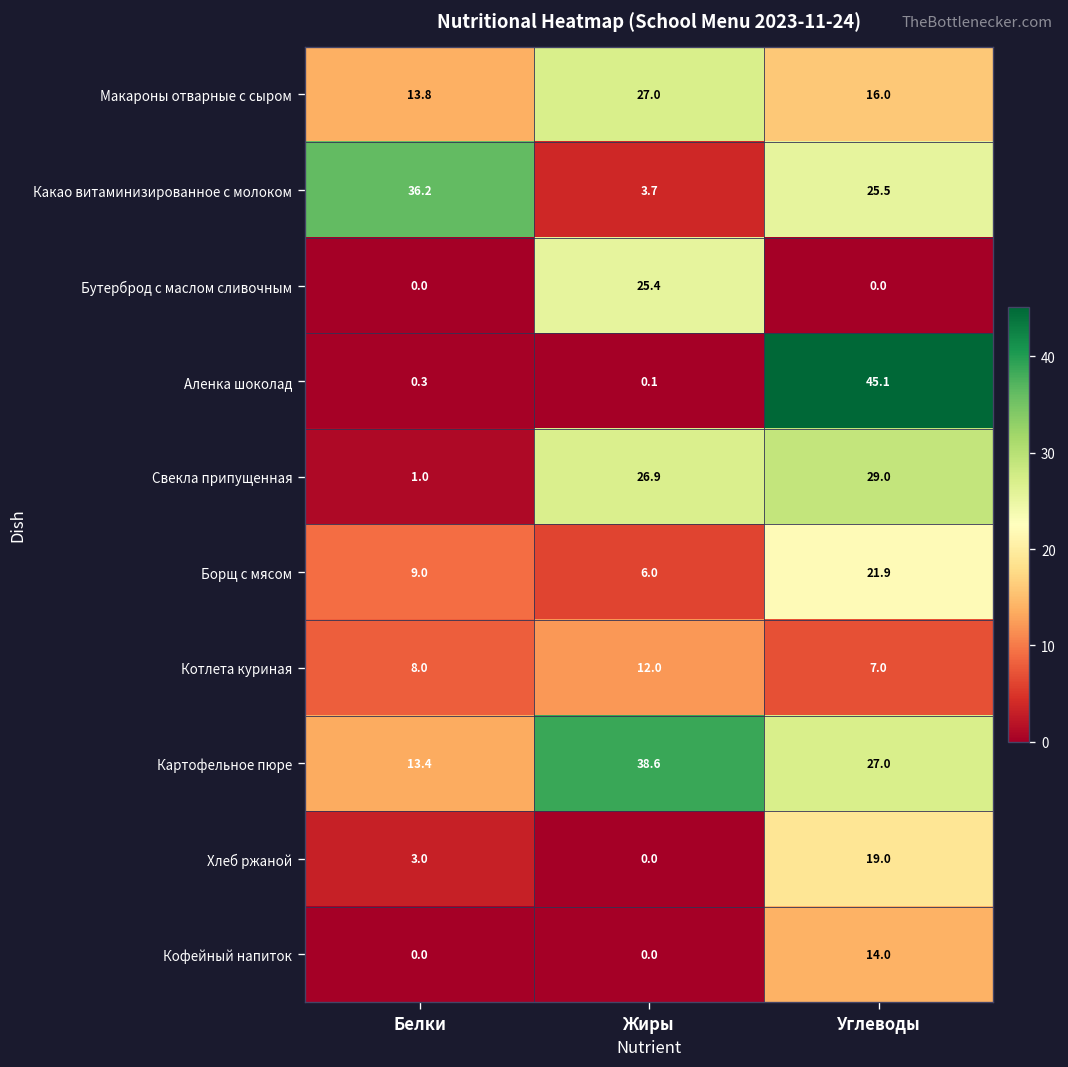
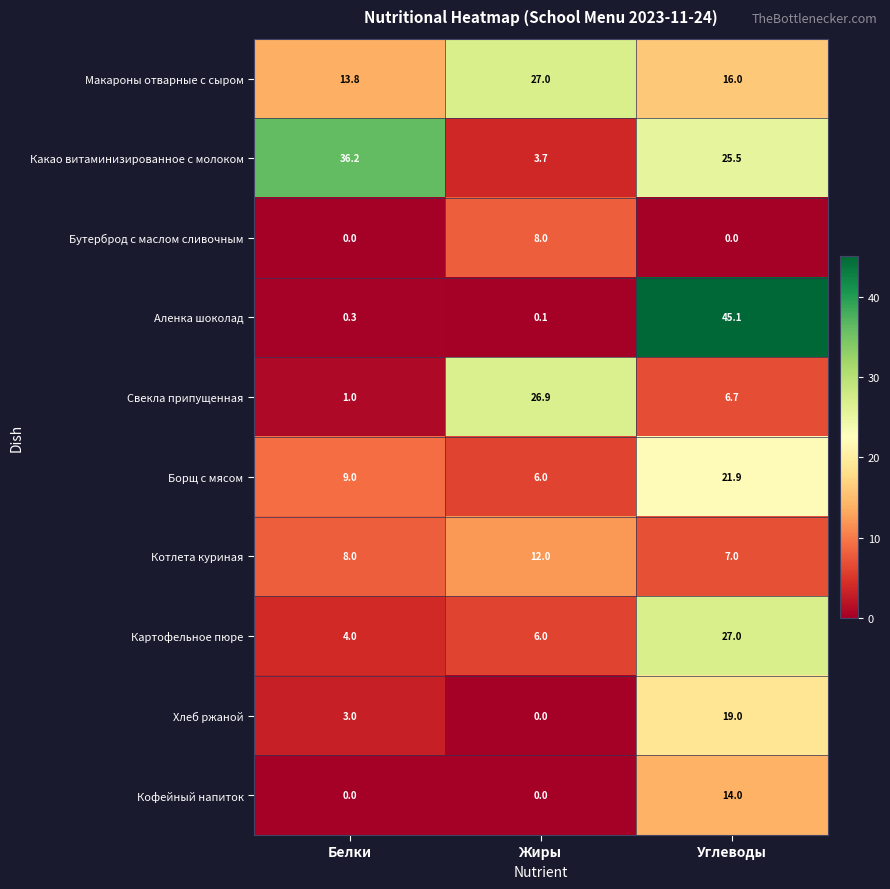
Бутерброд с маслом сливочным, Жиры: 25.4 -> 8.0
Свекла припущенная, Углеводы: 29.0 -> 6.7
Картофельное пюре, Белки: 13.4 -> 4.0
Картофельное пюре, Жиры: 38.6 -> 6.0
